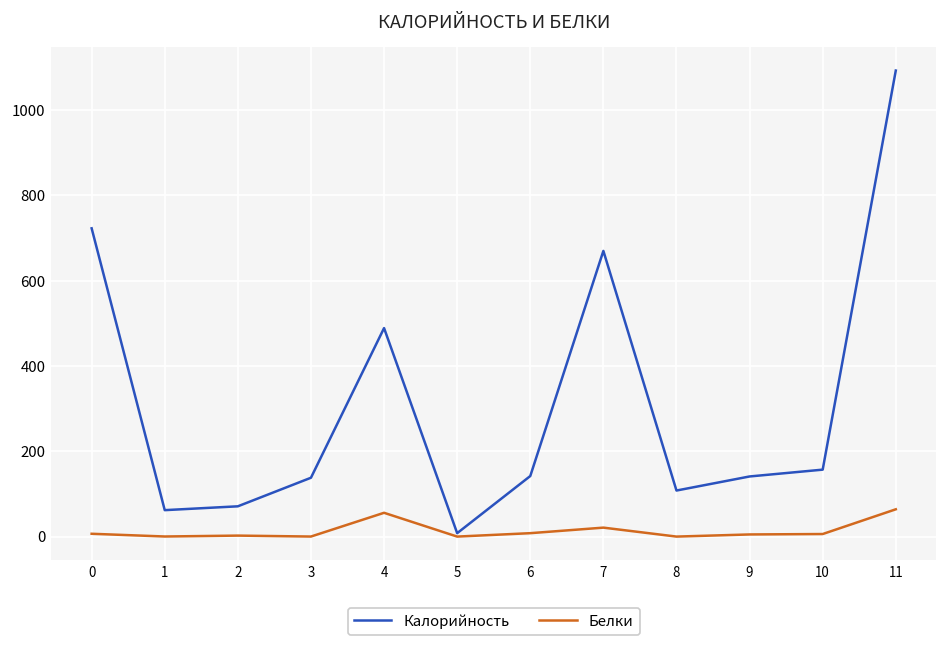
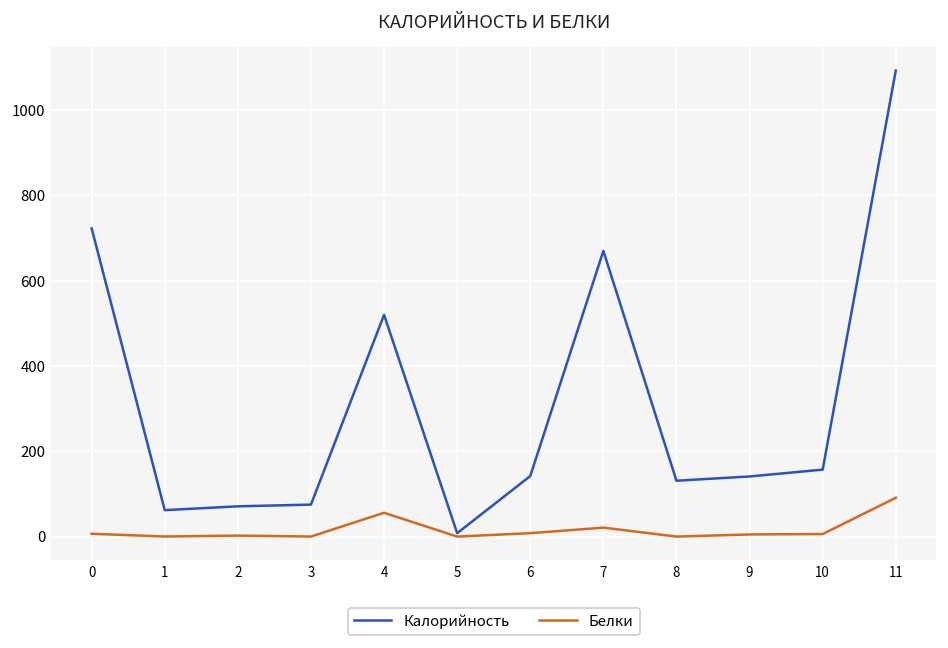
Калорийность, 3: 140 -> 80
Калорийность, 4: 490 -> 520
Калорийность, 8: 110 -> 130
Белки, 11: 60 -> 90
